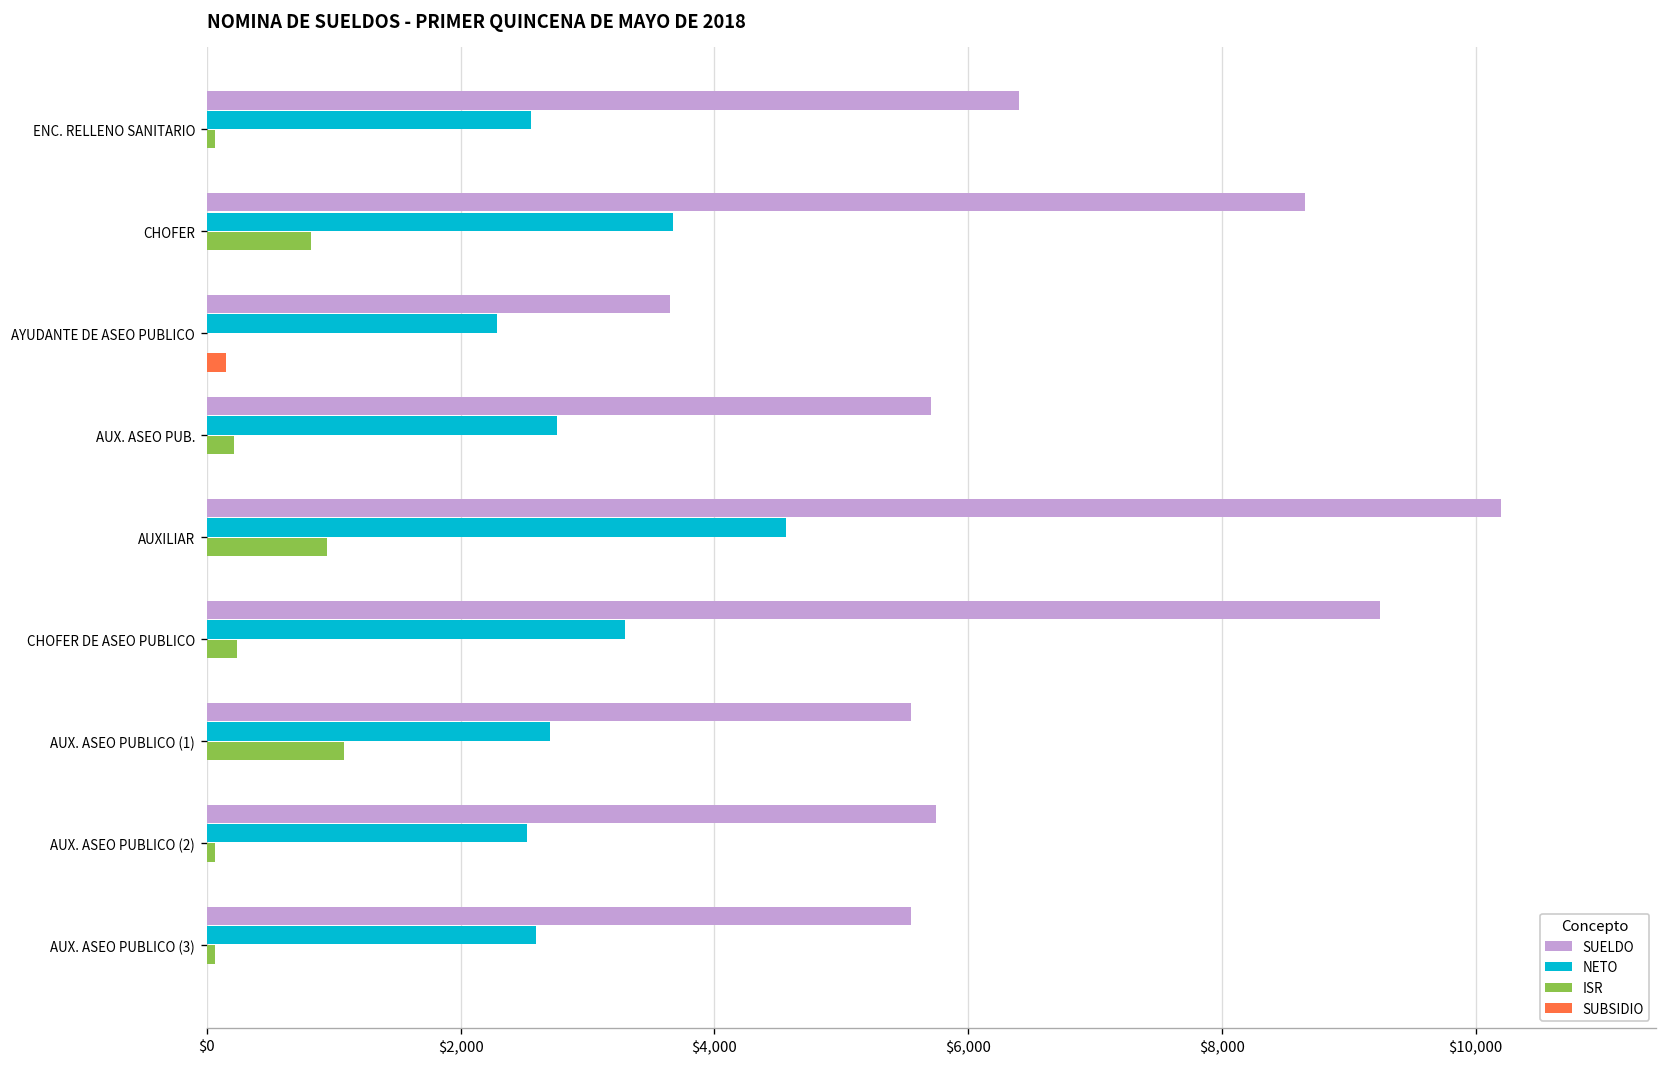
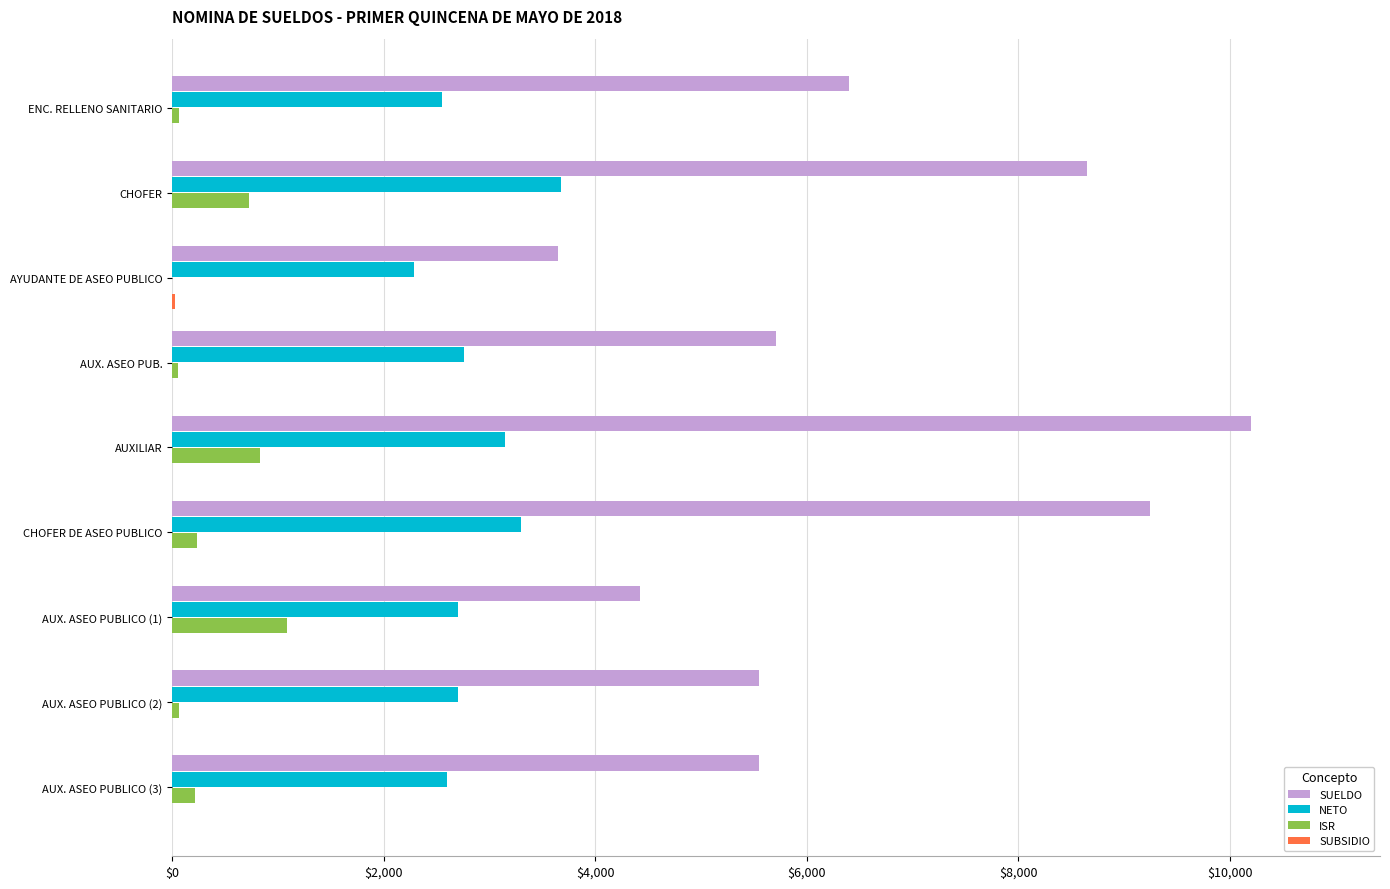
ISR, CHOFER: $820 -> $730
SUBSIDIO, AYUDANTE DE ASEO PUBLICO: $150 -> $20
ISR, AUX. ASEO PUB.: $210 -> $60
NETO, AUXILIAR: $4,560 -> $3,140
ISR, AUXILIAR: $950 -> $830
SUELDO, AUX. ASEO PUBLICO (1): $5,550 -> $4,420
SUELDO, AUX. ASEO PUBLICO (2): $5,750 -> $5,550
NETO, AUX. ASEO PUBLICO (2): $2,530 -> $2,700
ISR, AUX. ASEO PUBLICO (3): $60 -> $220
